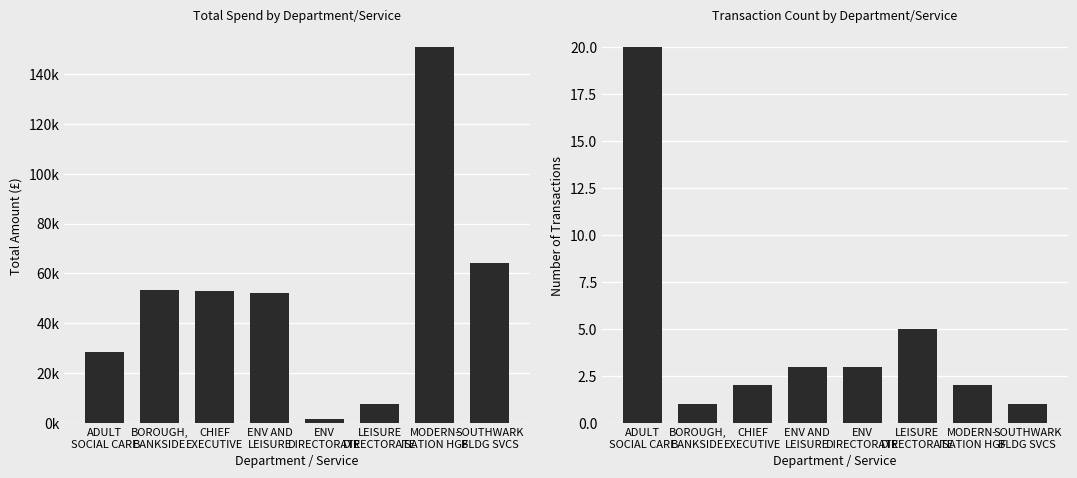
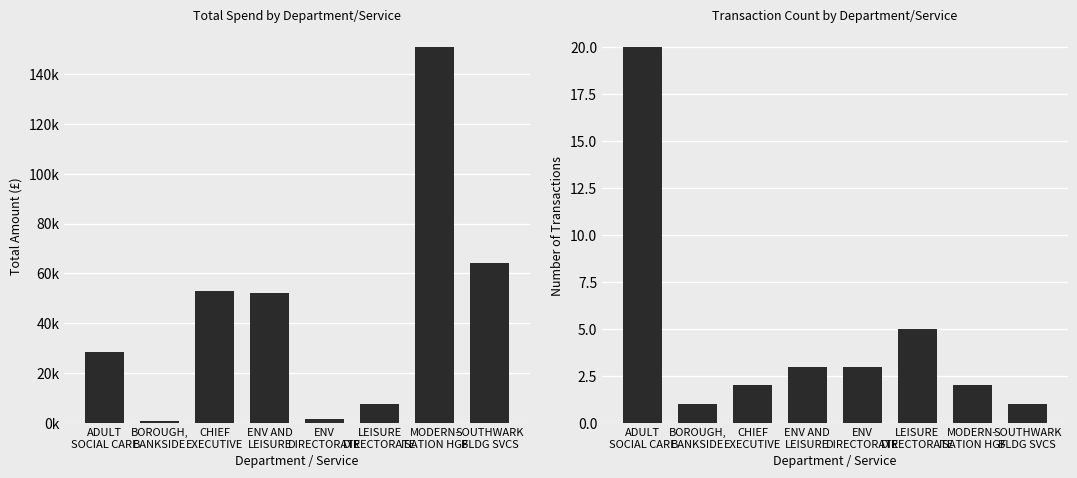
Total Spend by Department/Service, BOROUGH, BANKSIDE: 53000 -> 1000
